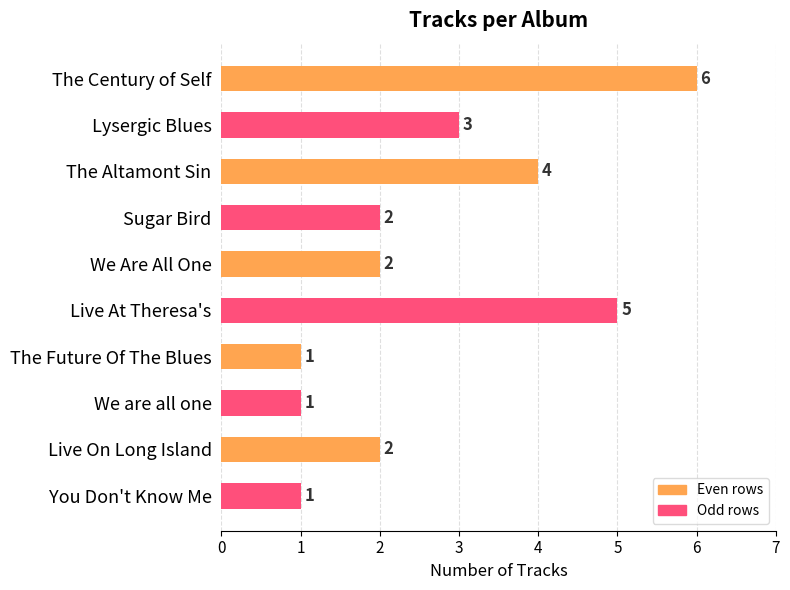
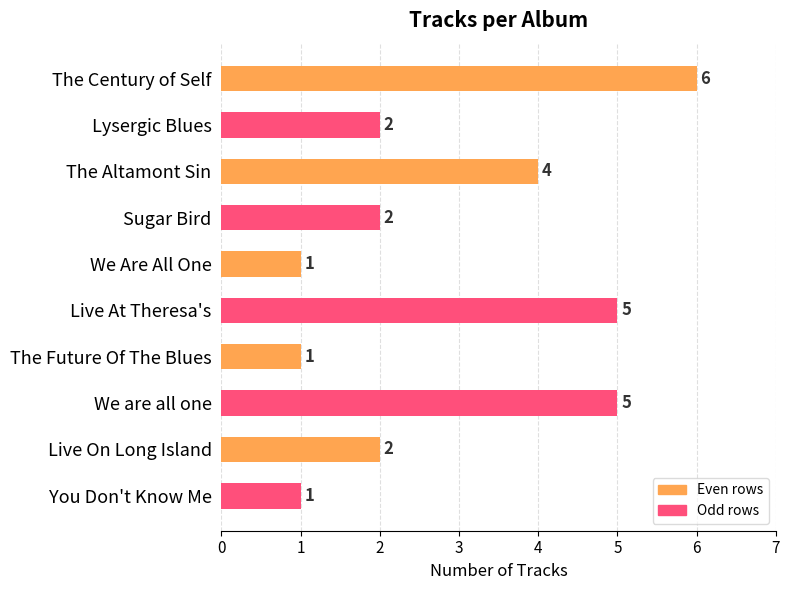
Lysergic Blues: 3 -> 2
We Are All One: 2 -> 1
We are all one: 1 -> 5
